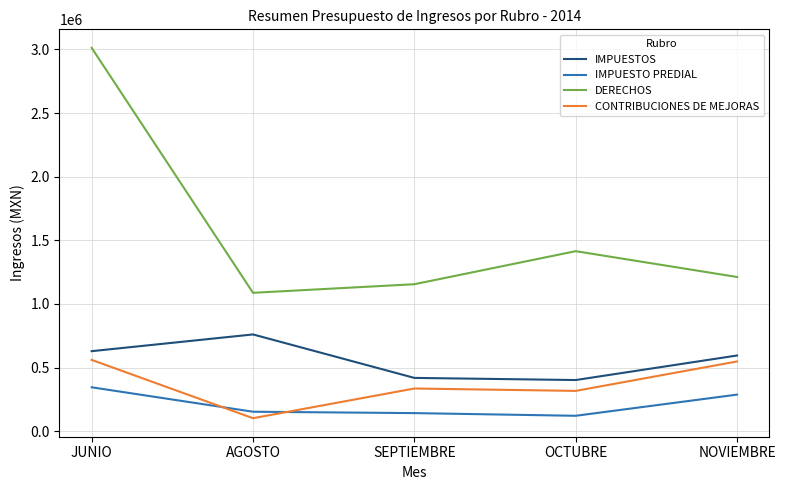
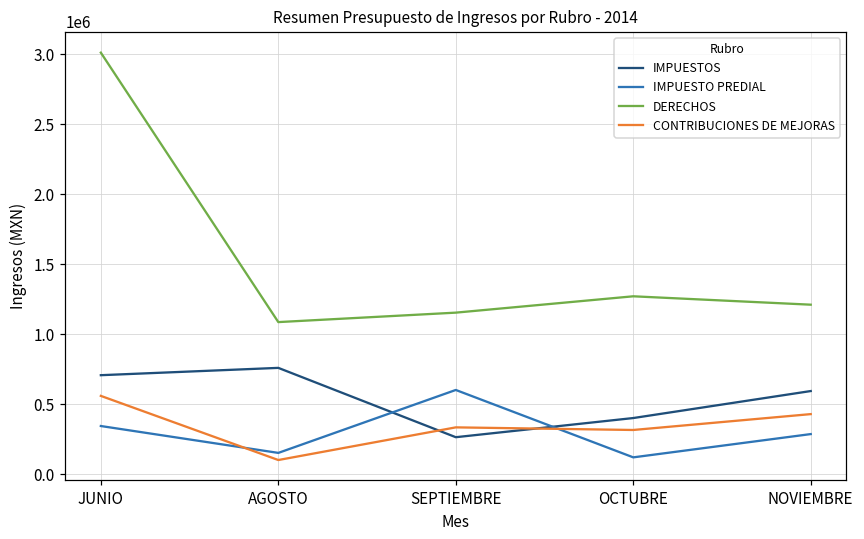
IMPUESTOS, JUNIO: 630000 -> 710000
IMPUESTOS, SEPTIEMBRE: 420000 -> 260000
IMPUESTO PREDIAL, SEPTIEMBRE: 140000 -> 600000
DERECHOS, OCTUBRE: 1410000 -> 1270000
CONTRIBUCIONES DE MEJORAS, NOVIEMBRE: 550000 -> 430000
